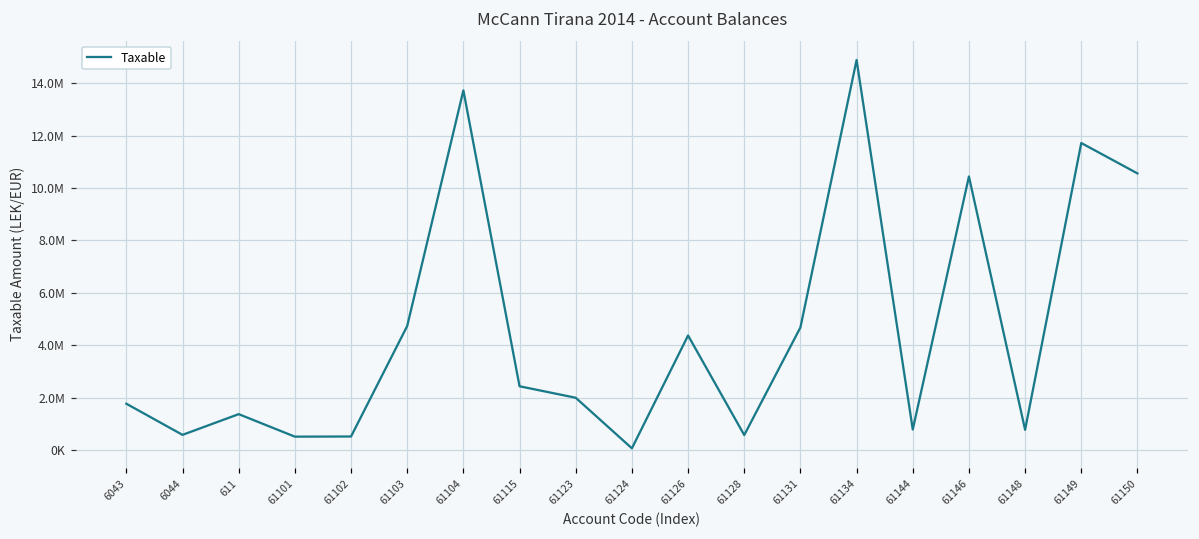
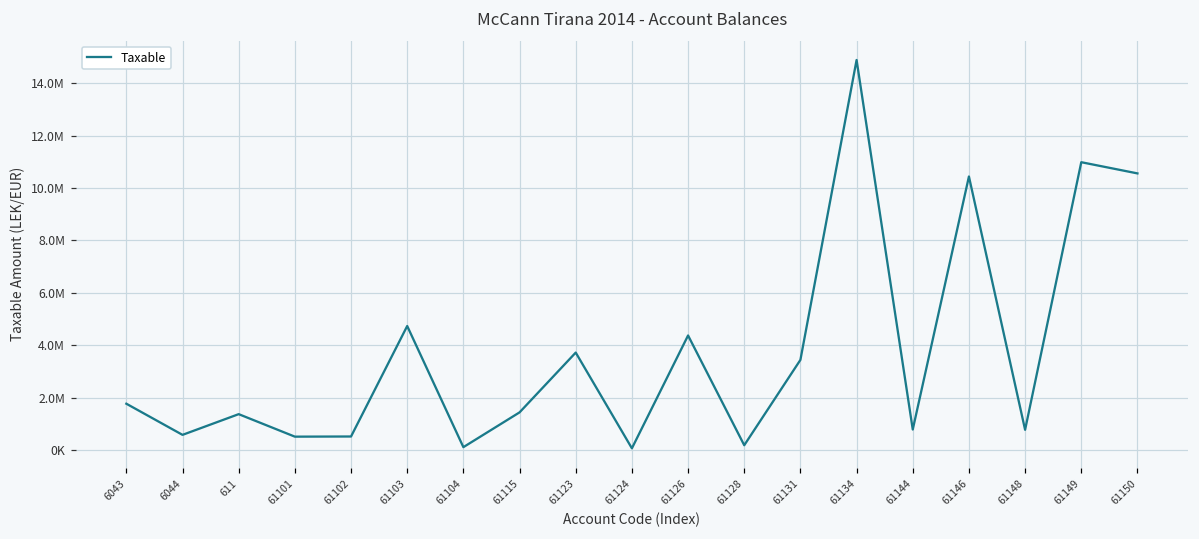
61104: 13700000 -> 100000
61115: 2400000 -> 1400000
61123: 2000000 -> 3700000
61128: 600000 -> 200000
61131: 4700000 -> 3400000
61149: 11700000 -> 11000000
